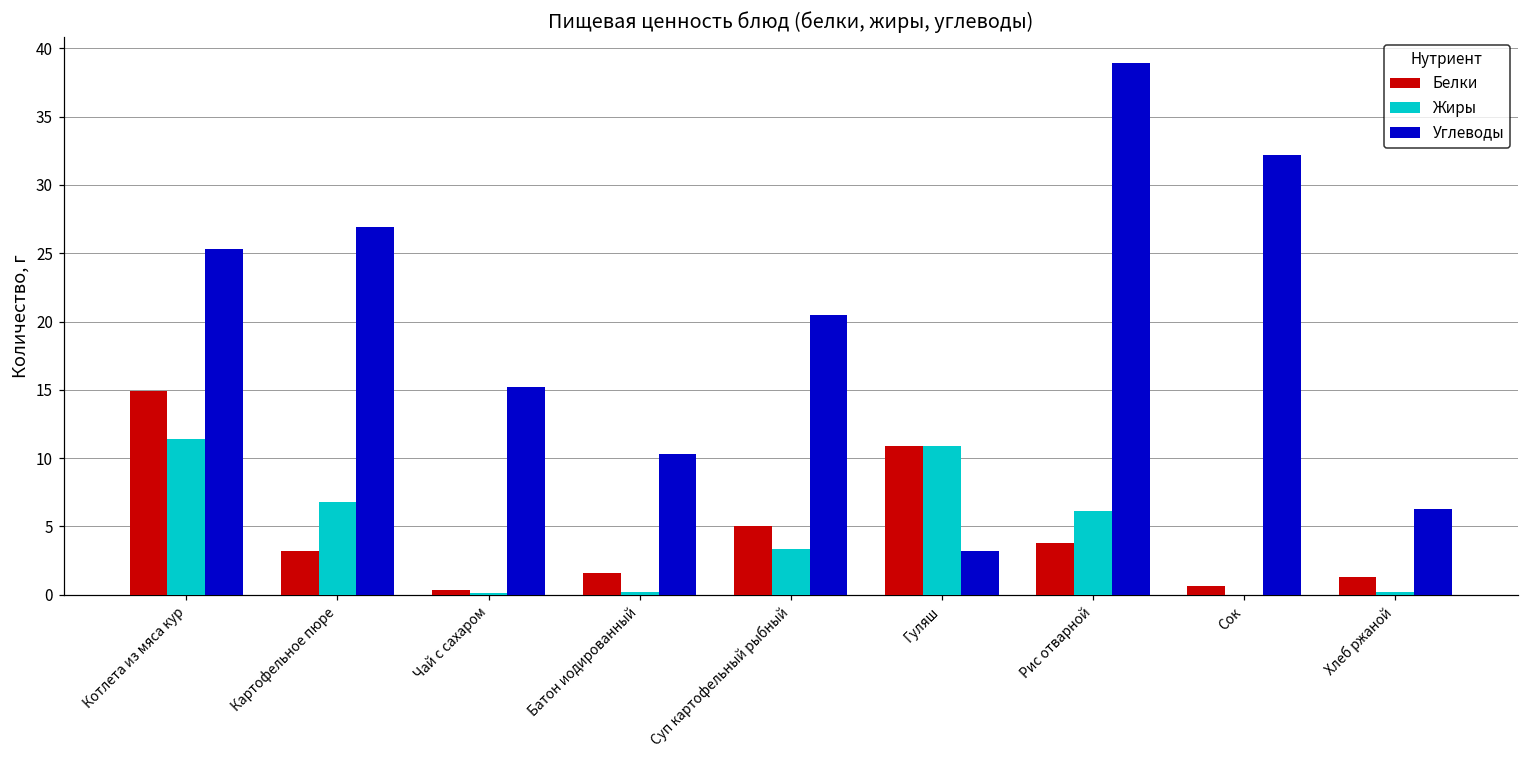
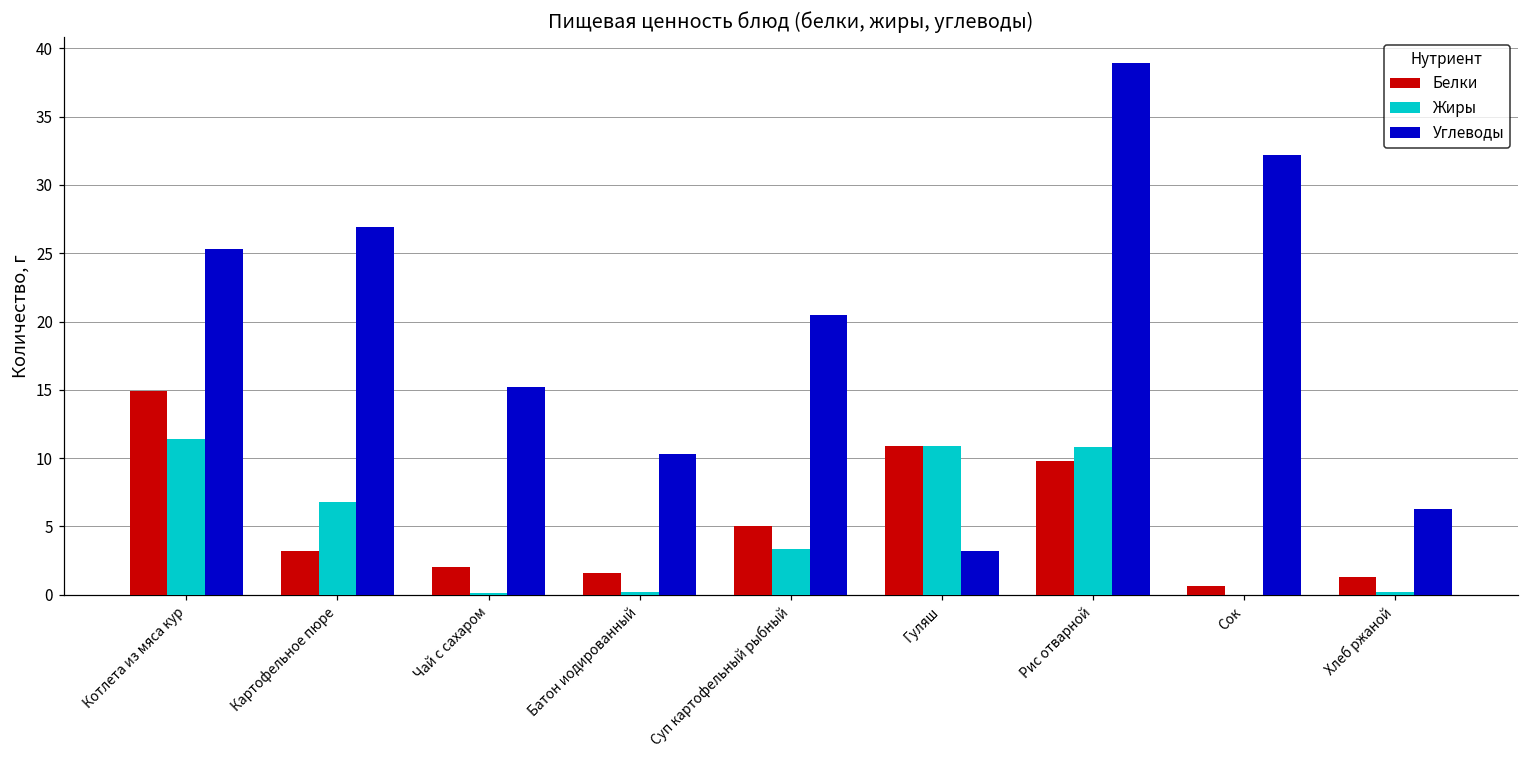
Белки, Чай с сахаром: 0.3 -> 2.0
Белки, Рис отварной: 3.8 -> 9.8
Жиры, Рис отварной: 6.1 -> 10.8
